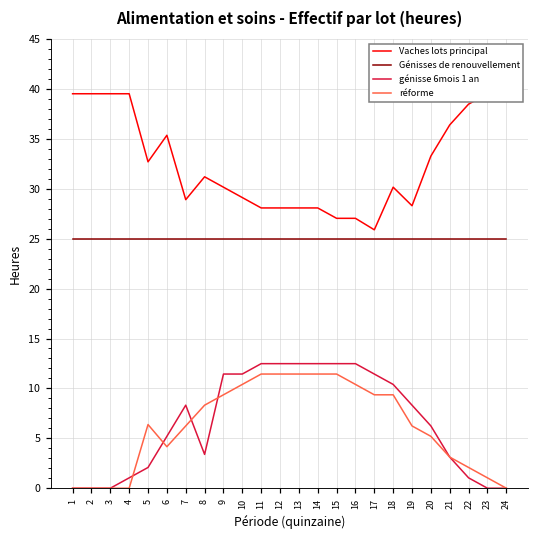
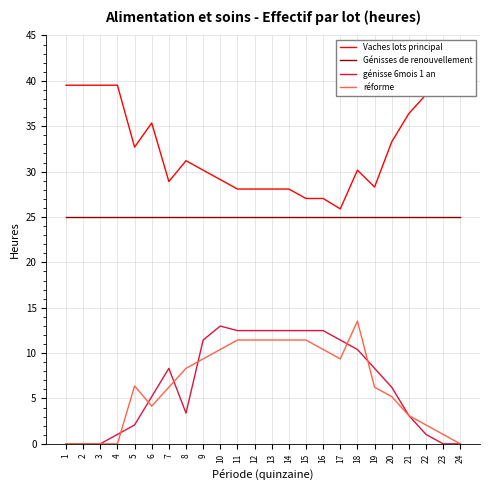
génisse 6mois 1 an, 10: 11 -> 13
réforme, 18: 9 -> 14
